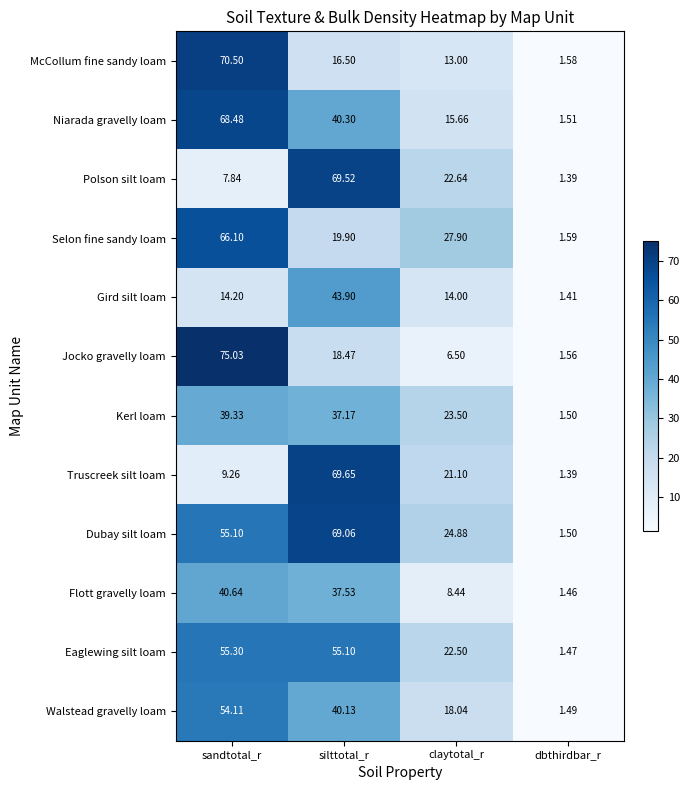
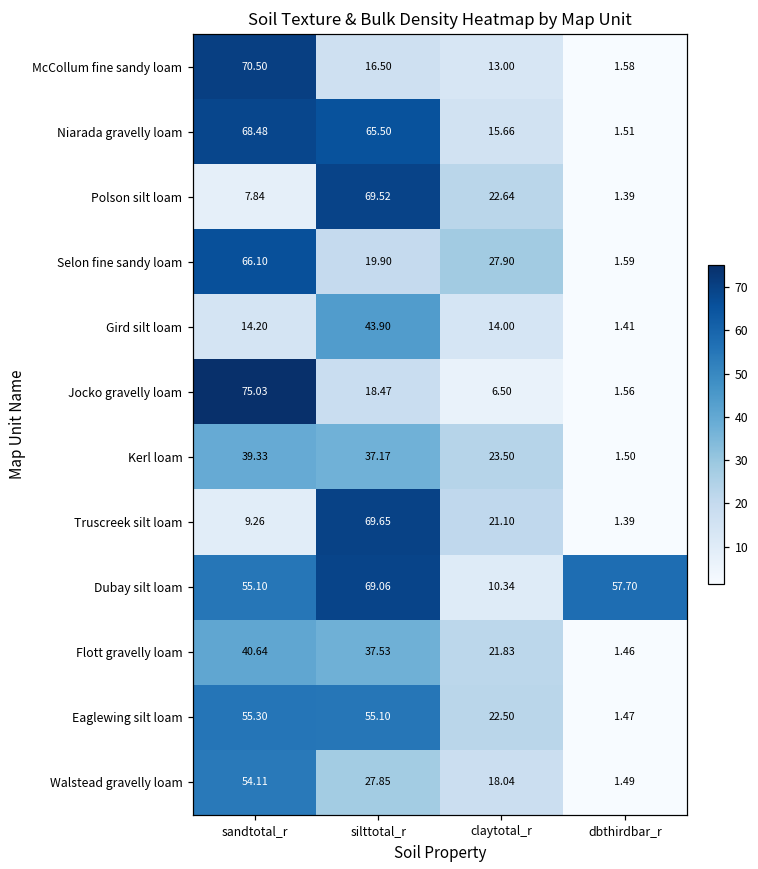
Niarada gravelly loam, silttotal_r: 40.30 -> 65.50
Dubay silt loam, claytotal_r: 24.88 -> 10.34
Dubay silt loam, dbthirdbar_r: 1.50 -> 57.70
Flott gravelly loam, claytotal_r: 8.44 -> 21.83
Walstead gravelly loam, silttotal_r: 40.13 -> 27.85
